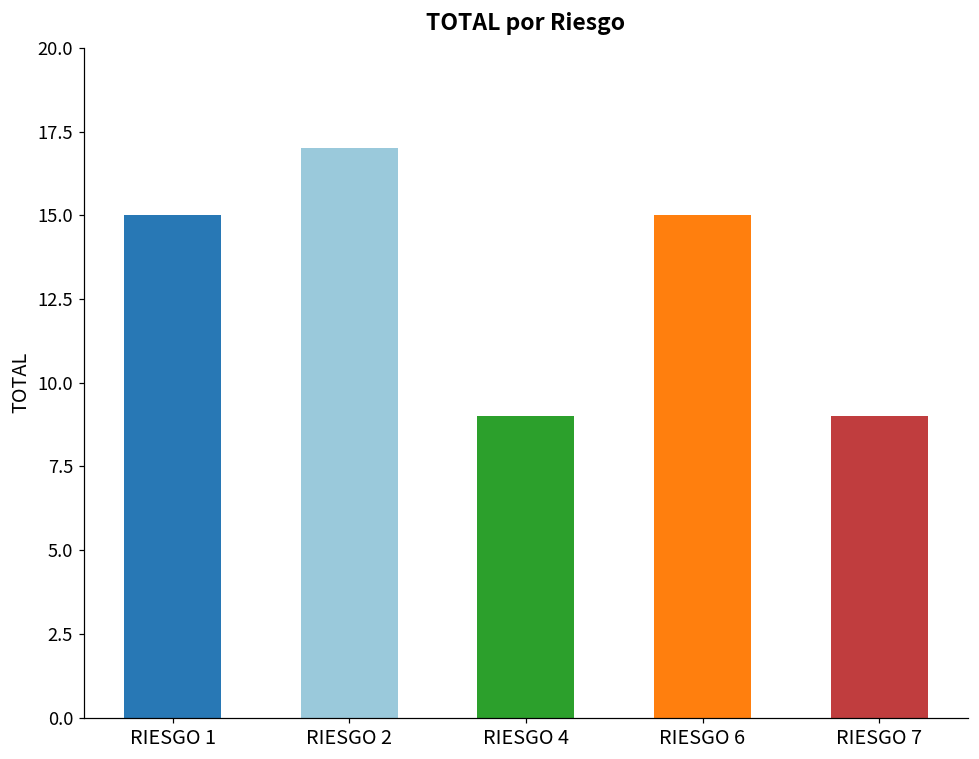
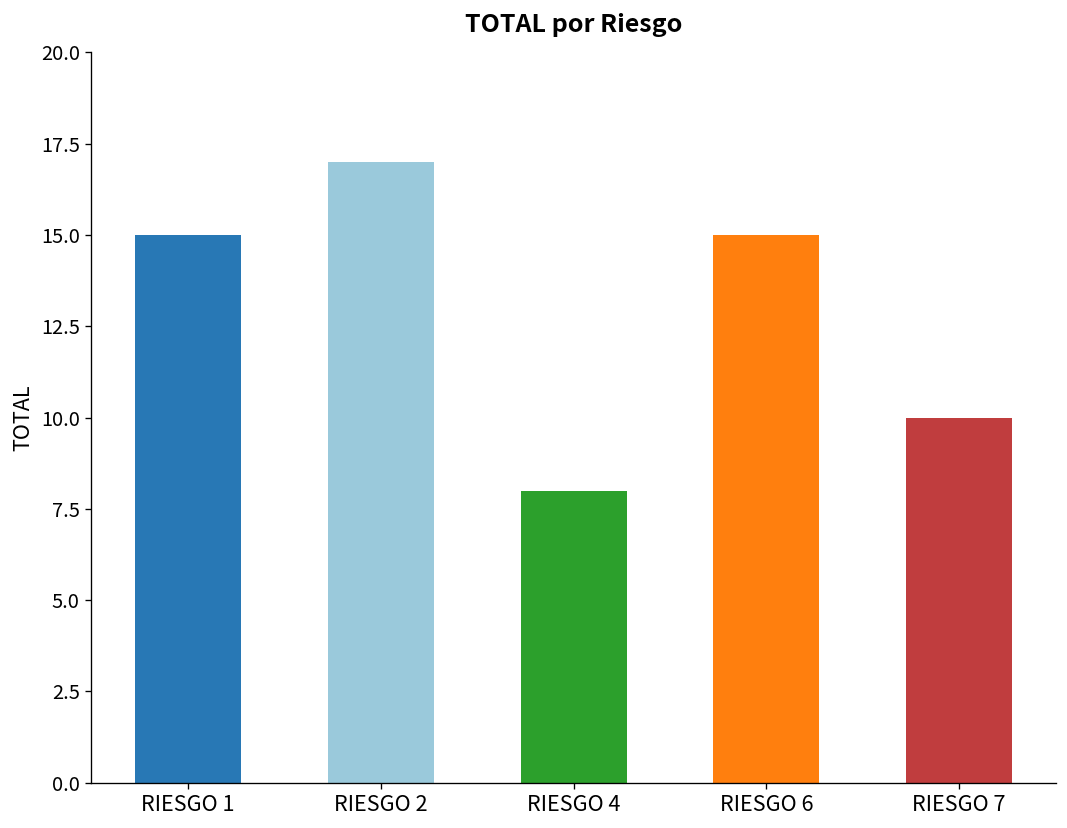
RIESGO 4: 9 -> 8
RIESGO 7: 9 -> 10
